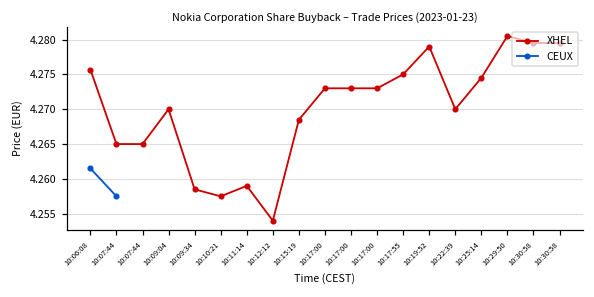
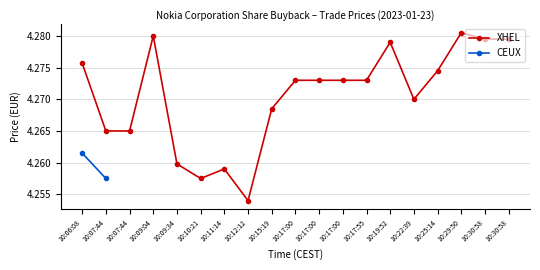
XHEL, 10:09:04: 4.27 -> 4.28
XHEL, 10:09:34: 4.259 -> 4.260
XHEL, 10:17:55: 4.275 -> 4.273
